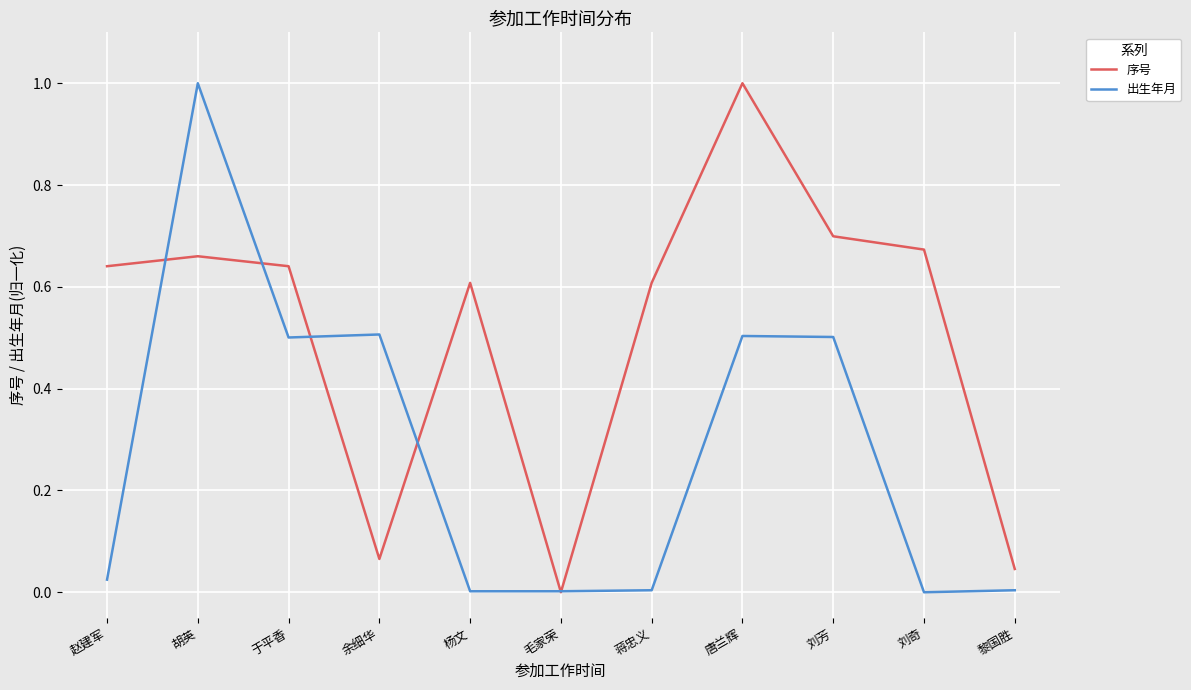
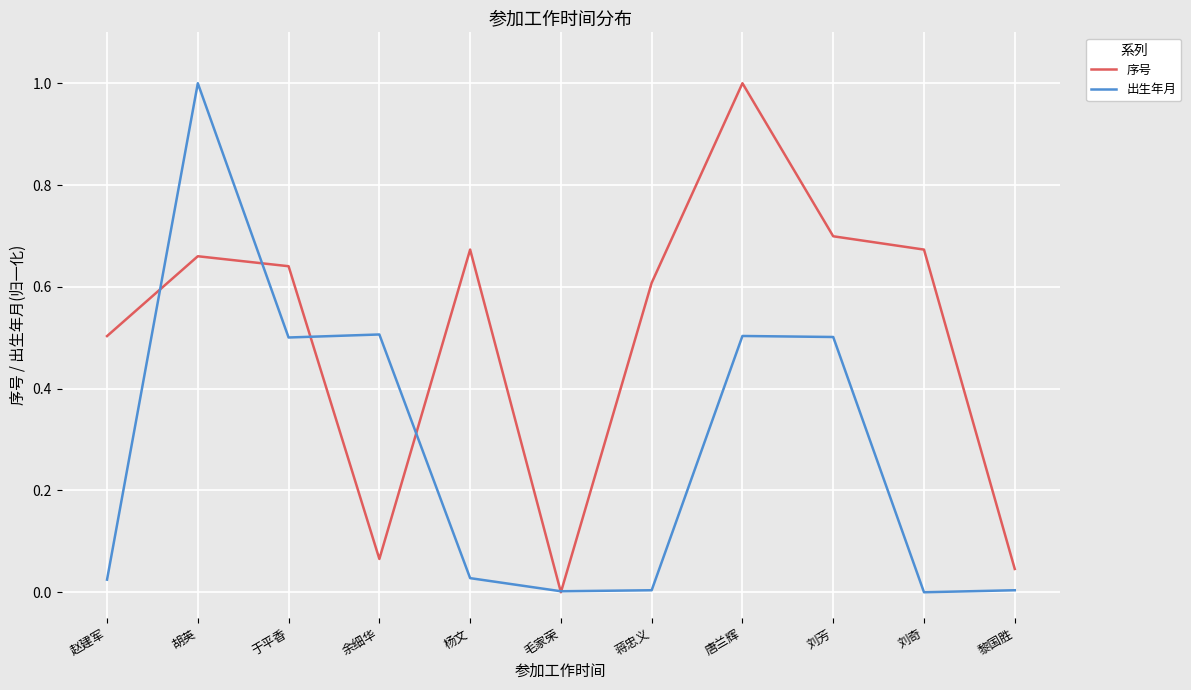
序号, 赵建军: 0.64 -> 0.50
序号, 杨文: 0.61 -> 0.67
出生年月, 杨文: 0.00 -> 0.03
